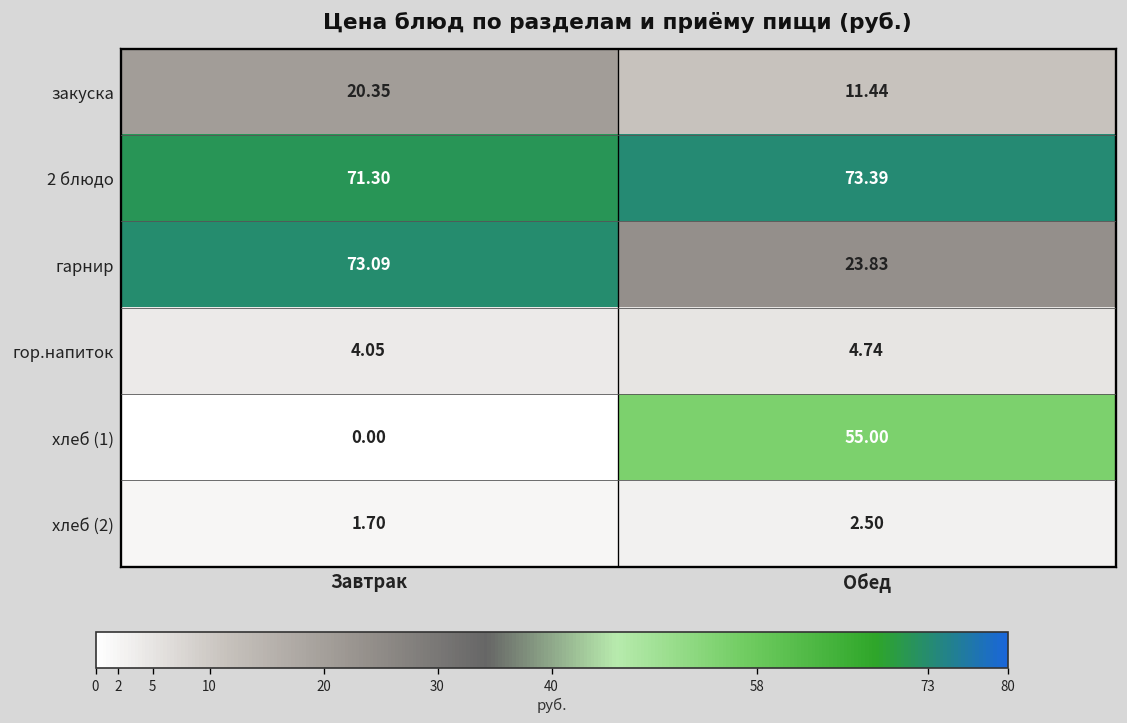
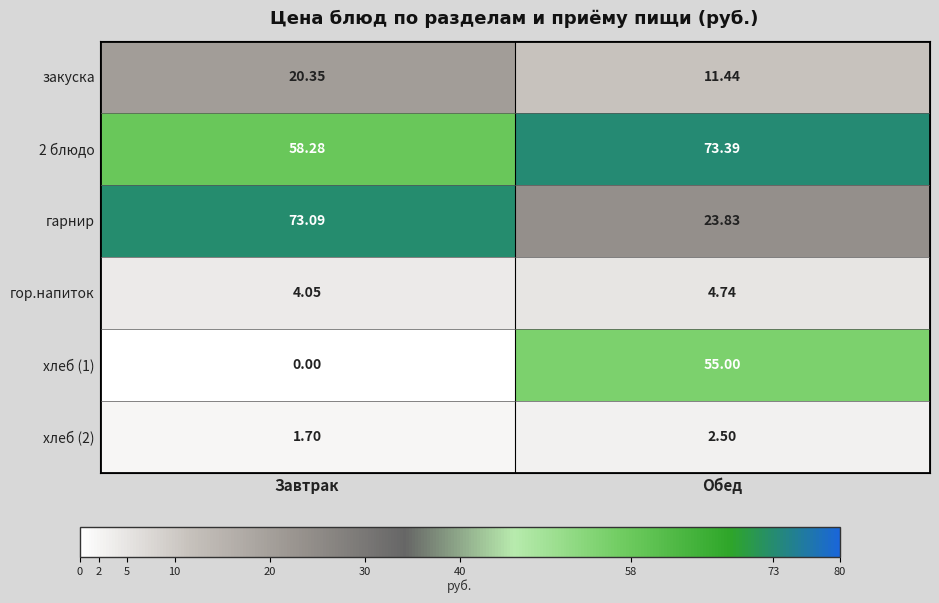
2 блюдо, Завтрак: 71.30 -> 58.28
